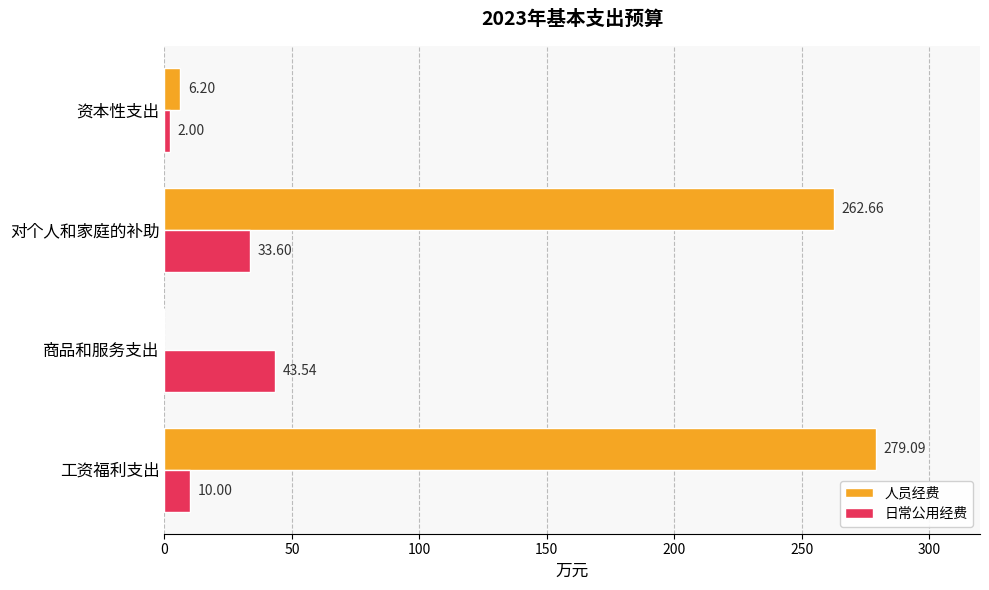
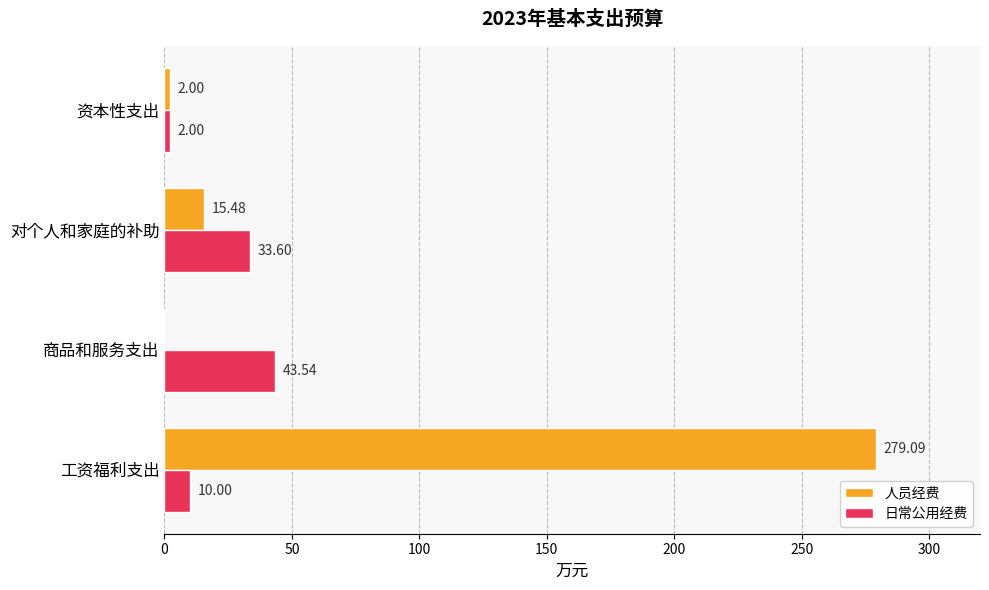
人员经费, 资本性支出: 6.20 -> 2.00
人员经费, 对个人和家庭的补助: 262.66 -> 15.48
